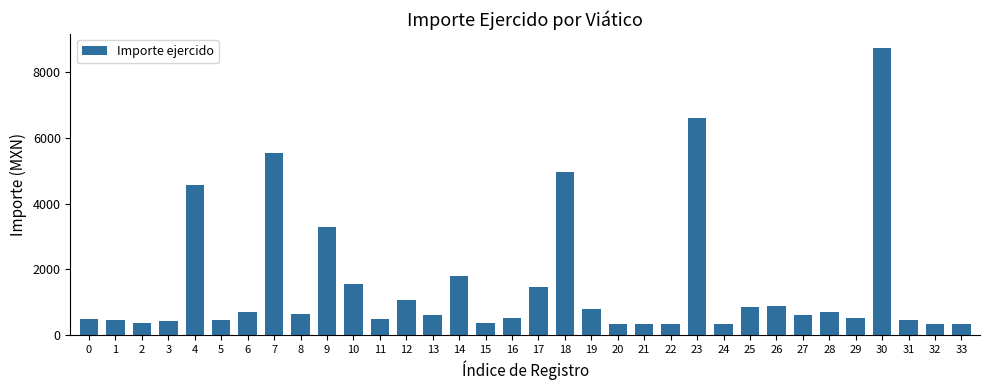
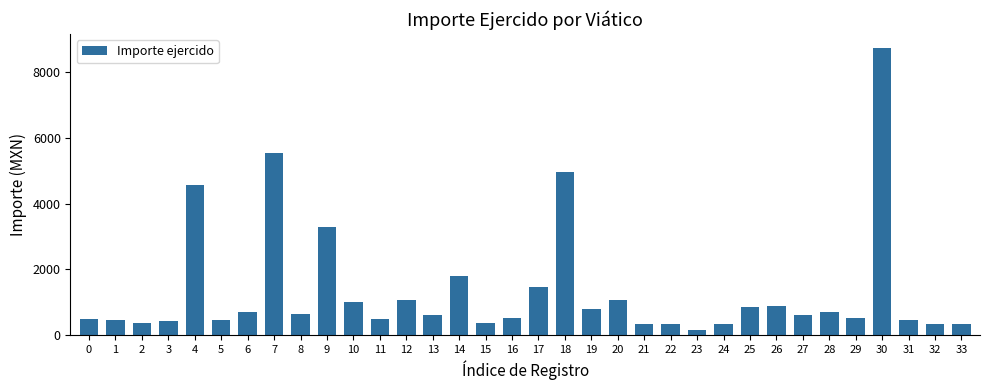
10: 1500 -> 1000
20: 300 -> 1100
23: 6600 -> 200
